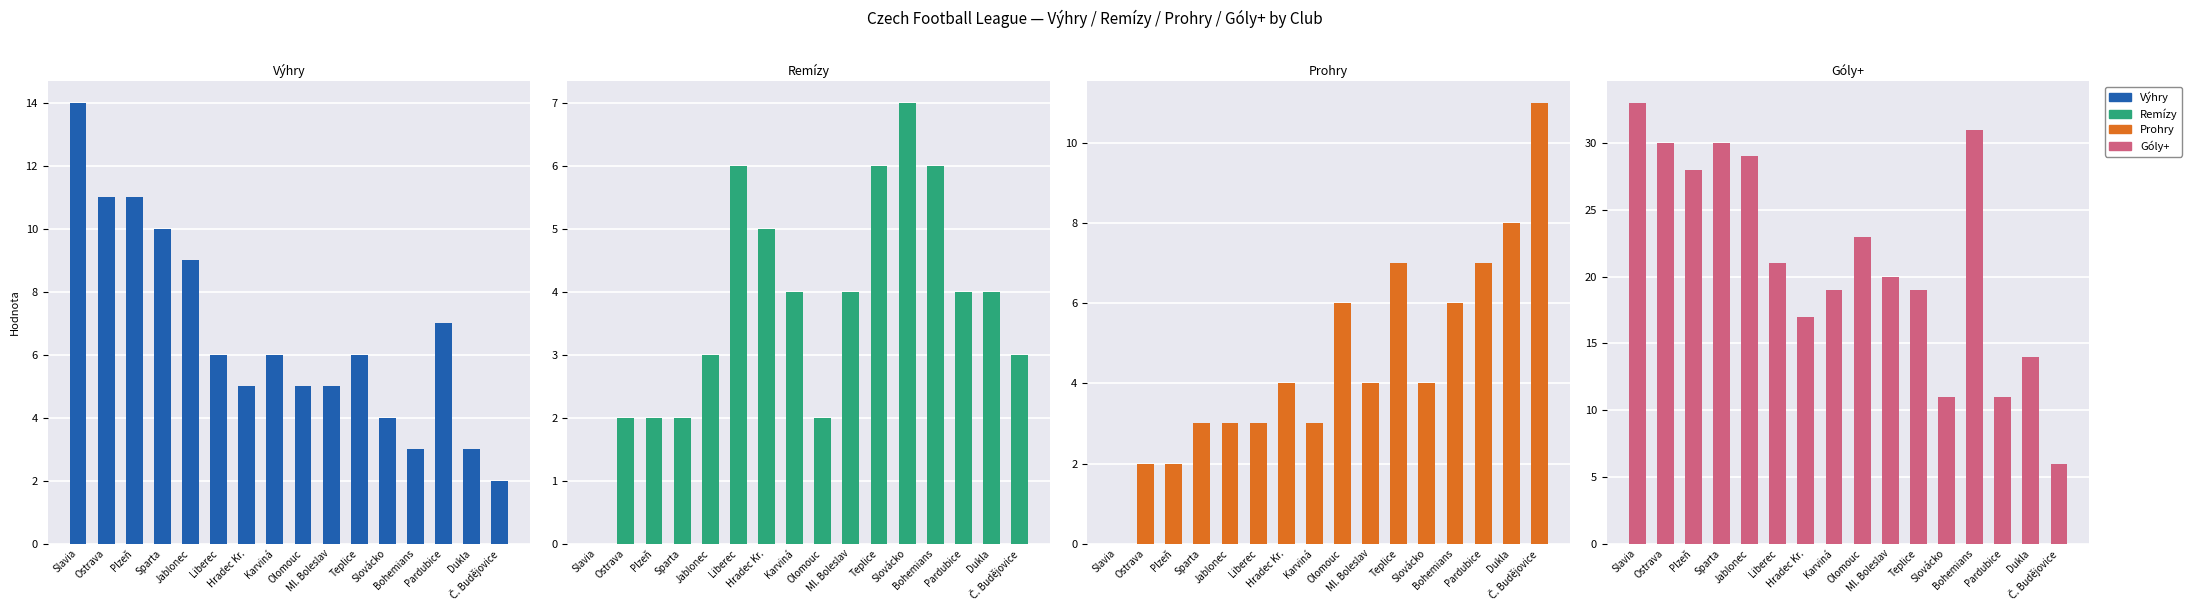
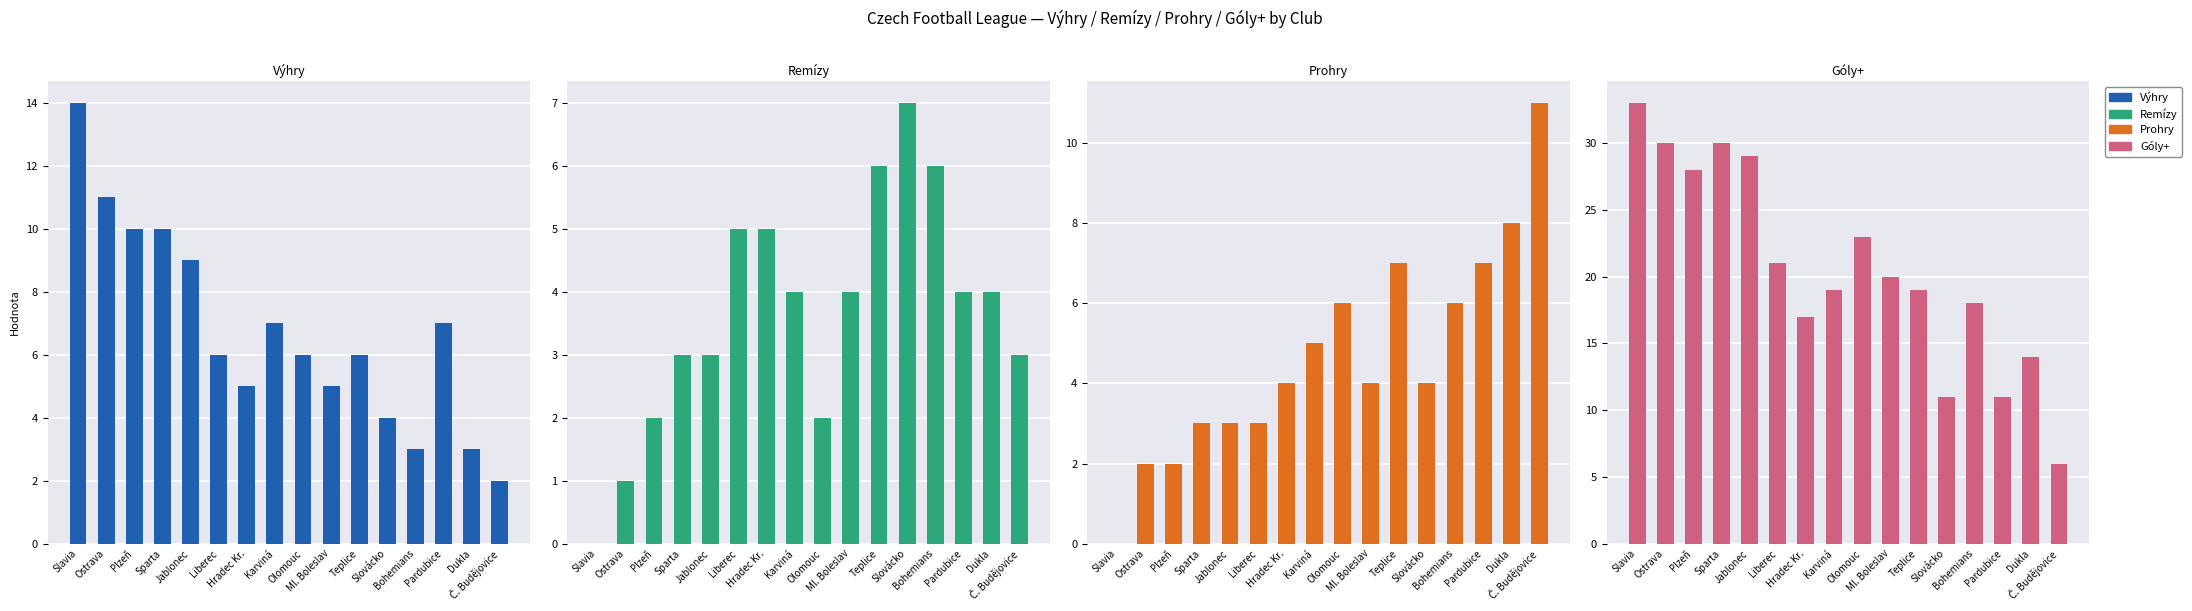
Výhry, Plzeň: 11 -> 10
Výhry, Karviná: 6 -> 7
Výhry, Olomouc: 5 -> 6
Remízy, Ostrava: 2 -> 1
Remízy, Sparta: 2 -> 3
Remízy, Liberec: 6 -> 5
Prohry, Karviná: 3 -> 5
Góly+, Bohemians: 31 -> 18
